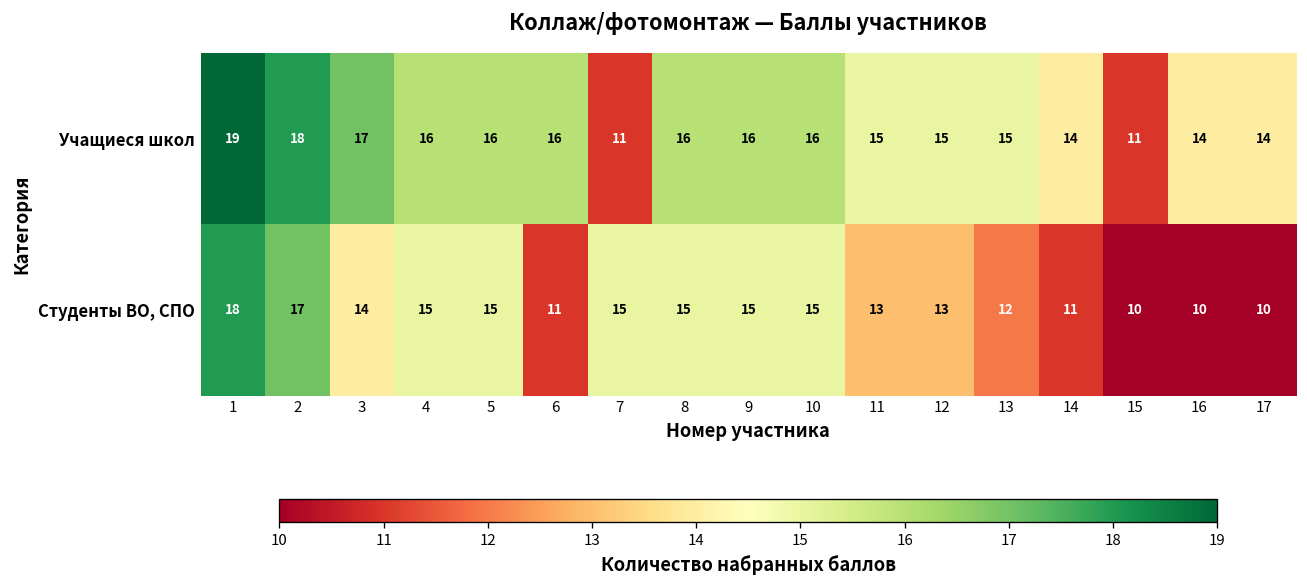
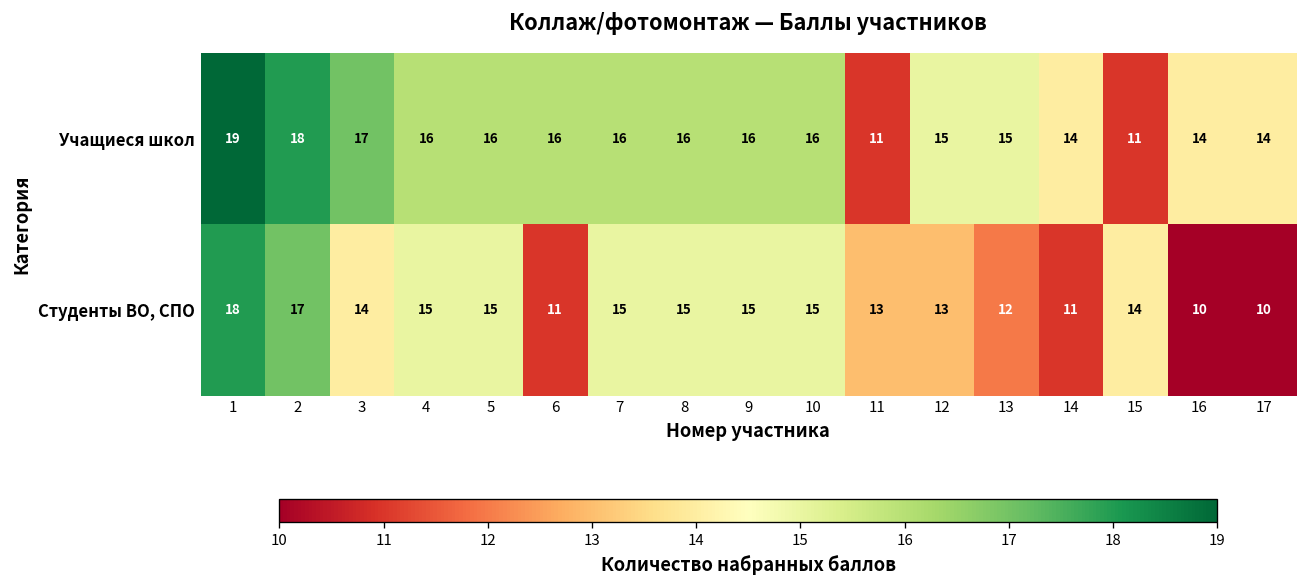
Учащиеся школ, 7: 11 -> 16
Учащиеся школ, 11: 15 -> 11
Студенты ВО, СПО, 15: 10 -> 14
